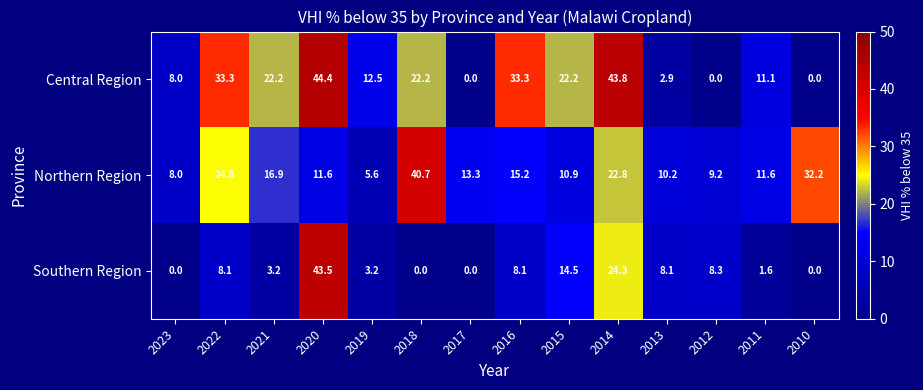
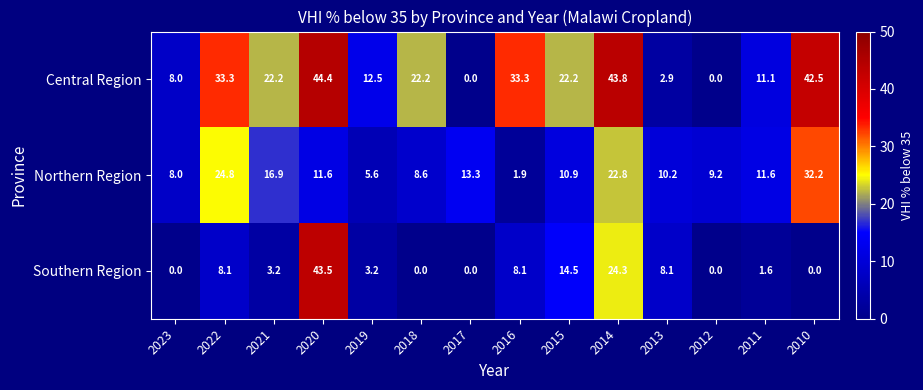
Central Region, 2010: 0.0 -> 42.5
Northern Region, 2018: 40.7 -> 8.6
Northern Region, 2016: 15.2 -> 1.9
Southern Region, 2012: 8.3 -> 0.0
